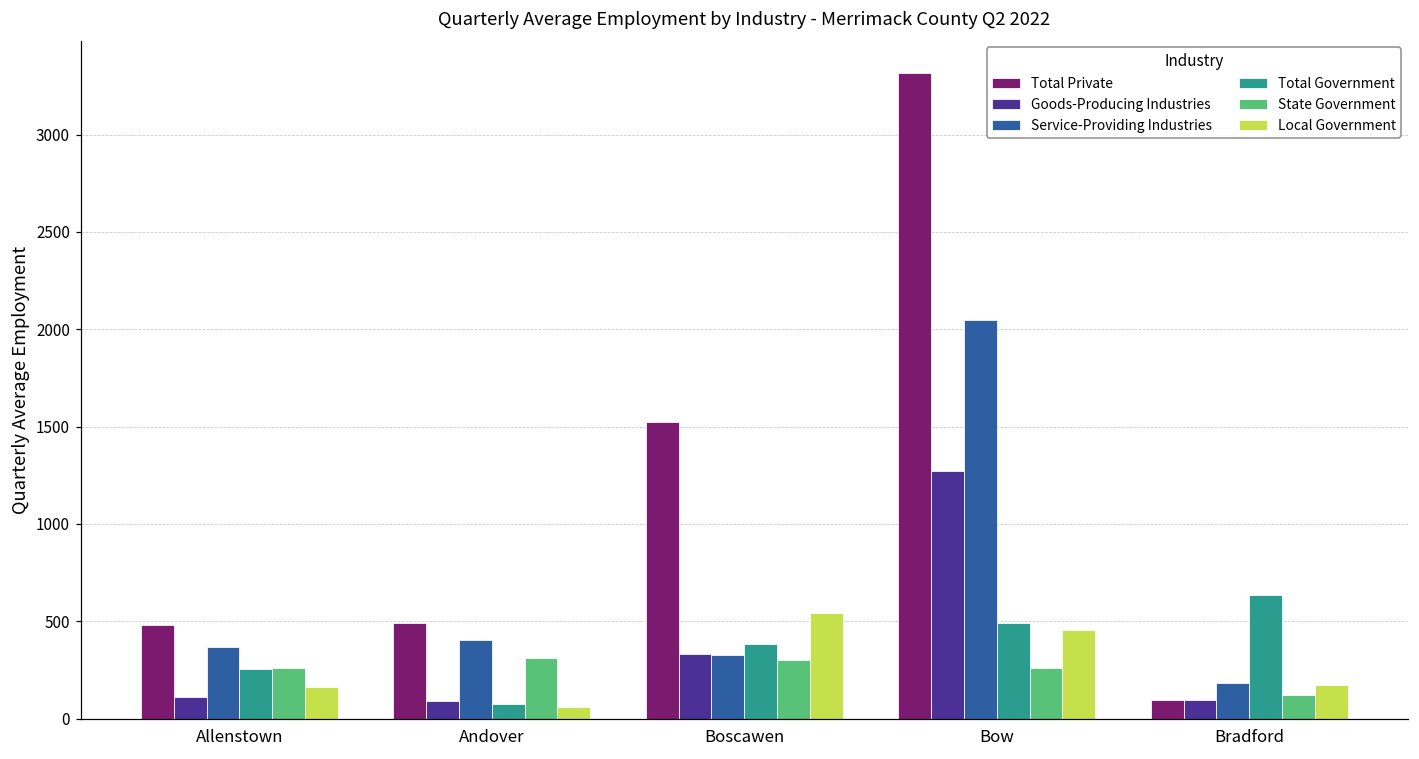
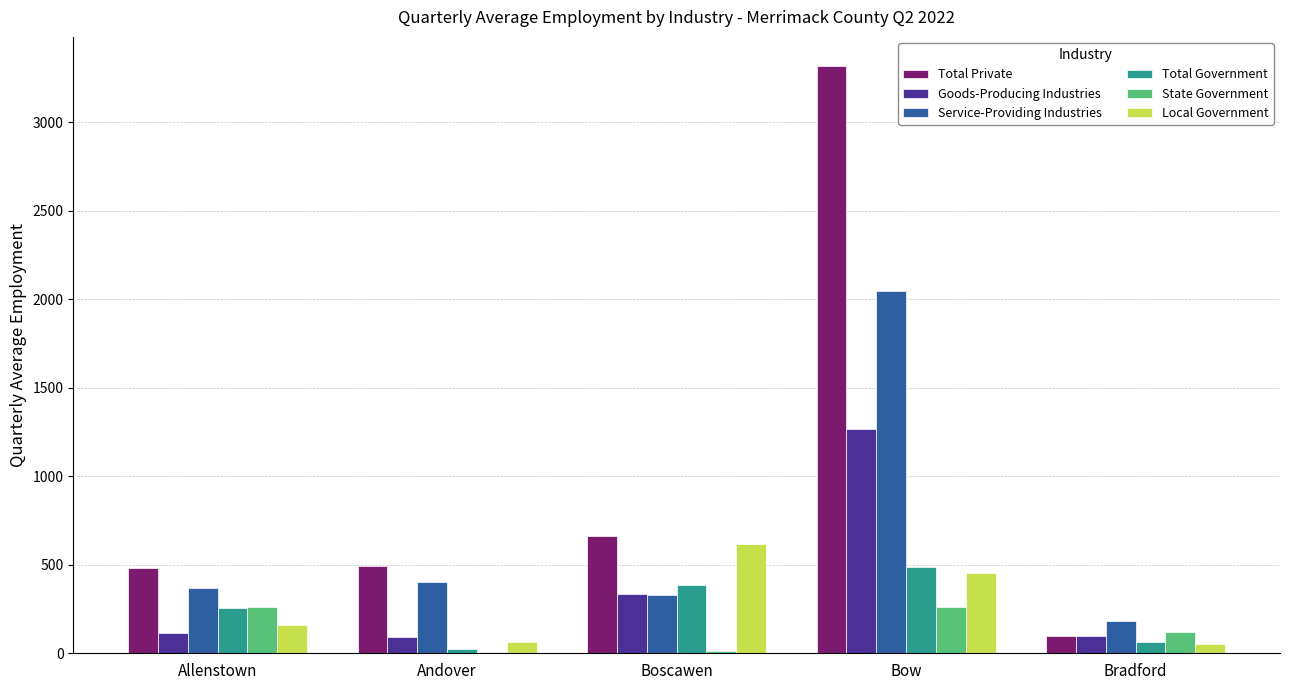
Total Government, Andover: 70 -> 30
State Government, Andover: 310 -> 10
Total Private, Boscawen: 1520 -> 660
State Government, Boscawen: 300 -> 10
Local Government, Boscawen: 540 -> 620
Total Government, Bradford: 630 -> 60
Local Government, Bradford: 170 -> 50
